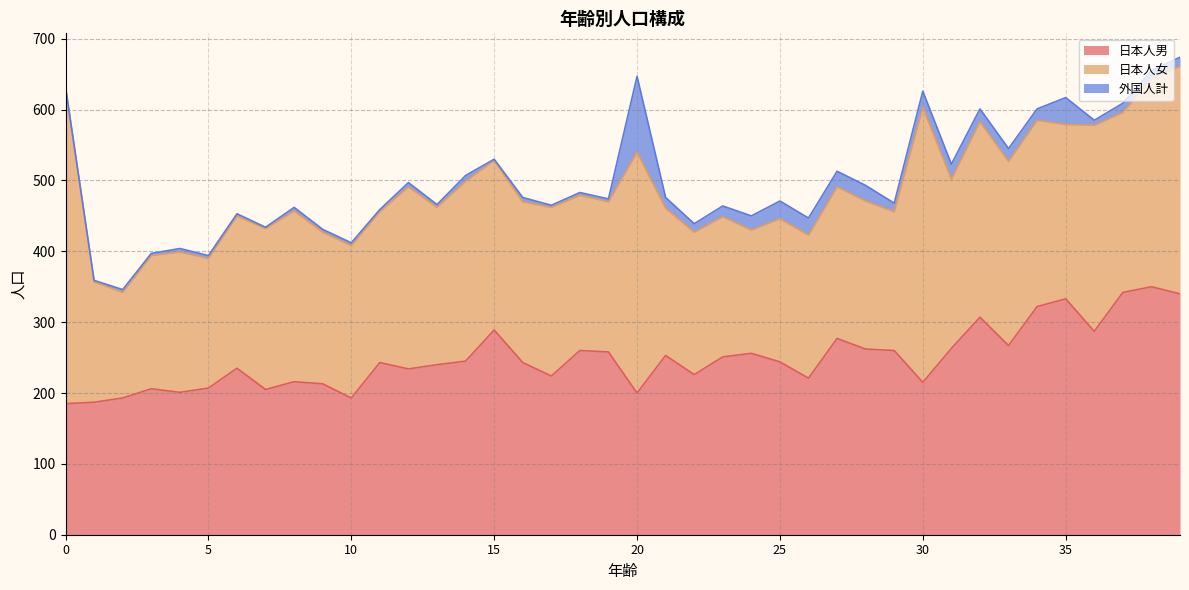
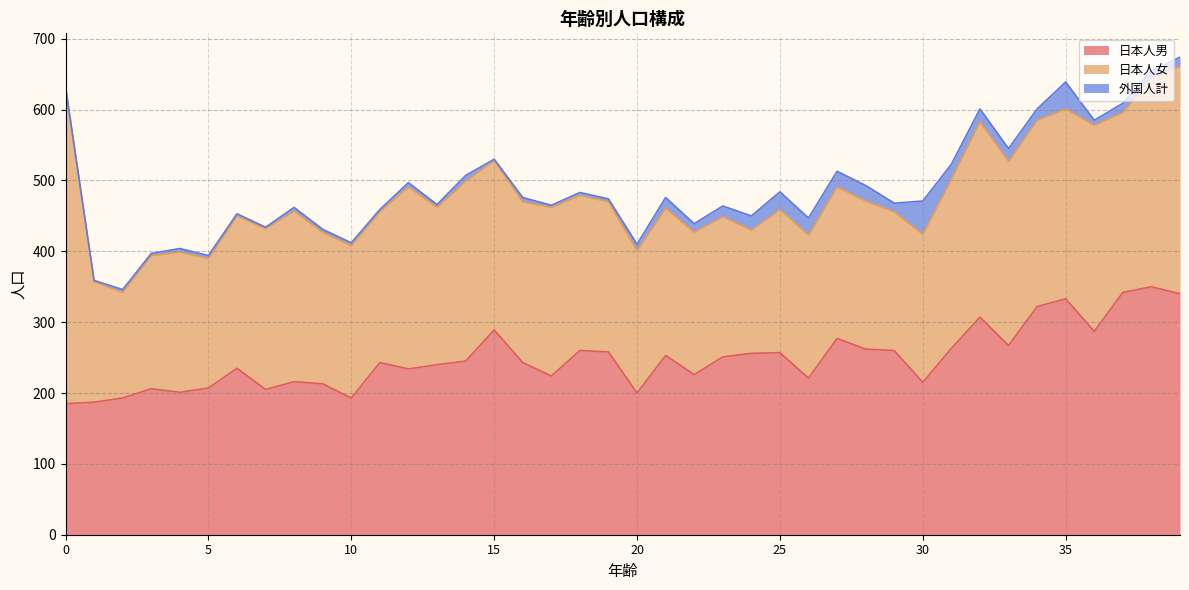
日本人女, 20: 340 -> 200
外国人計, 20: 110 -> 10
日本人男, 25: 240 -> 260
日本人女, 30: 390 -> 210
外国人計, 30: 20 -> 50
日本人女, 35: 250 -> 270
